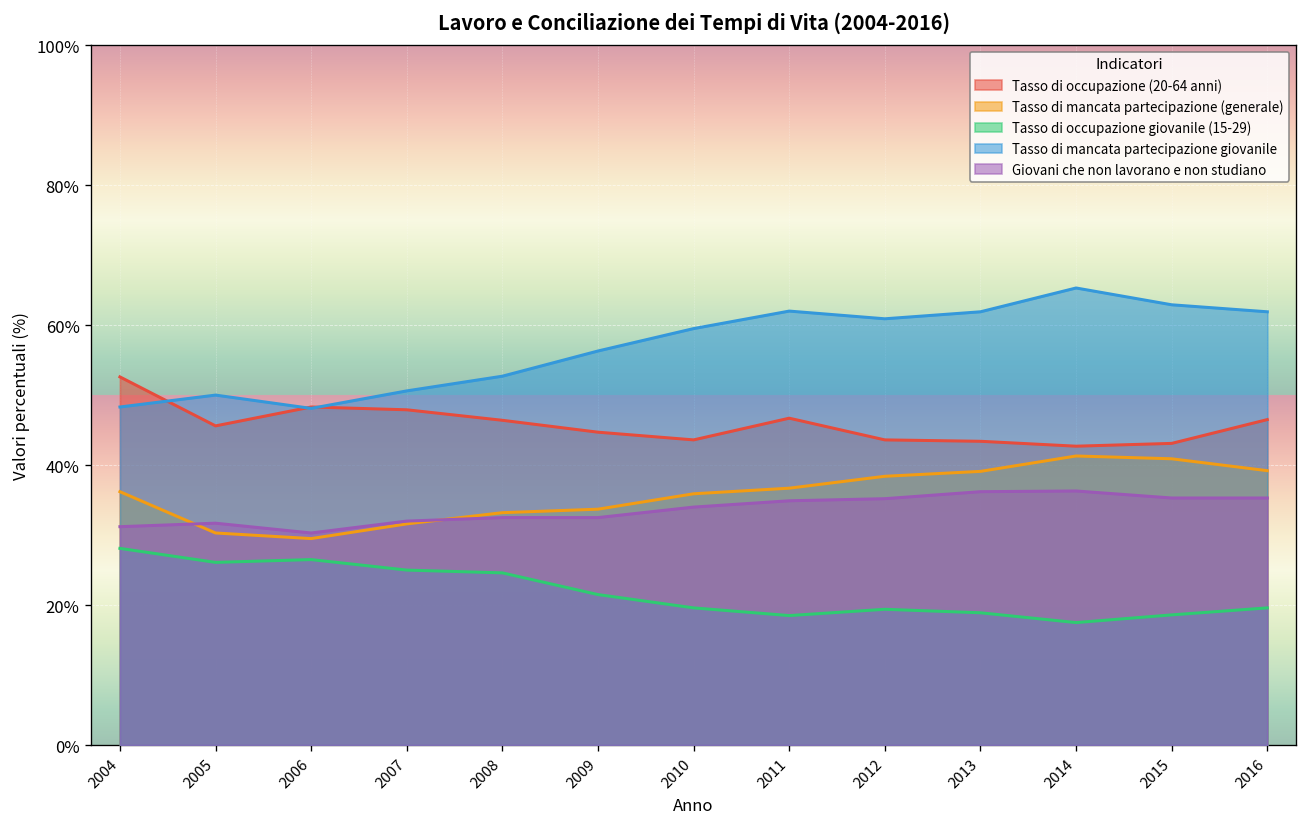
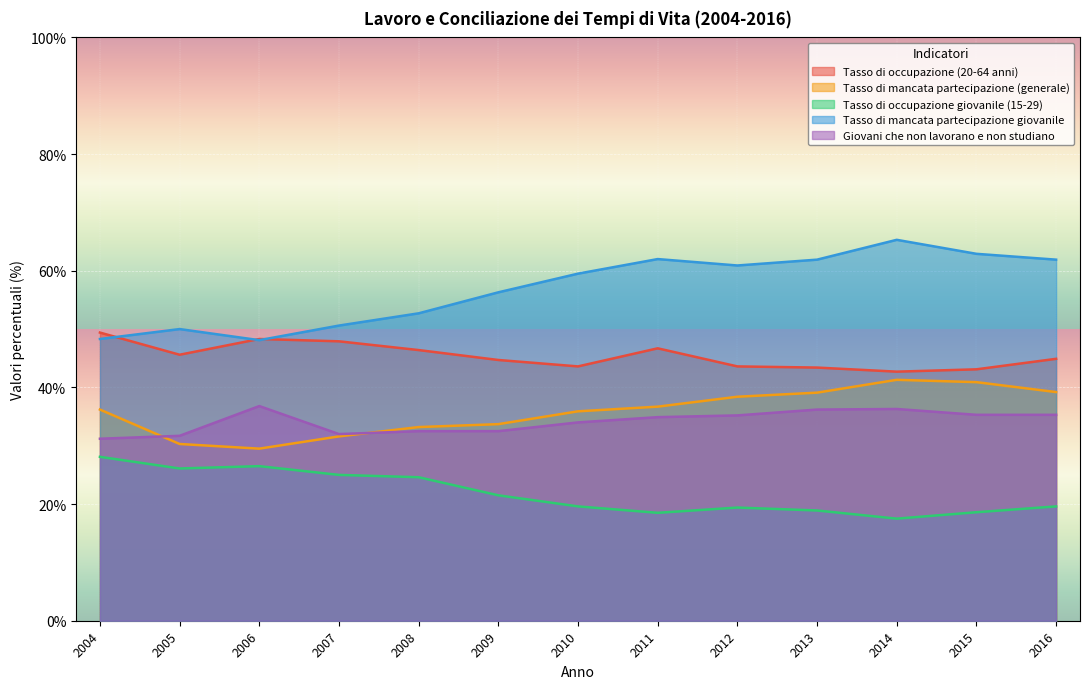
Tasso di occupazione (20-64 anni), 2004: 53% -> 49%
Giovani che non lavorano e non studiano, 2006: 30% -> 37%
Tasso di occupazione (20-64 anni), 2016: 47% -> 45%
